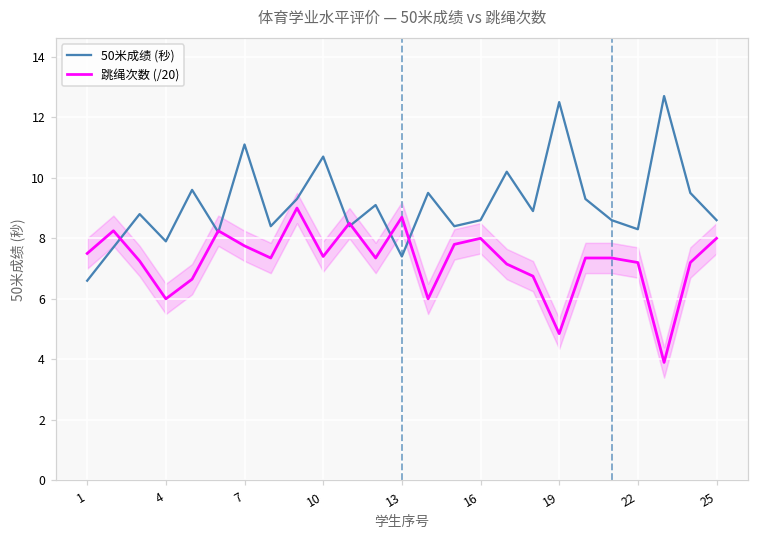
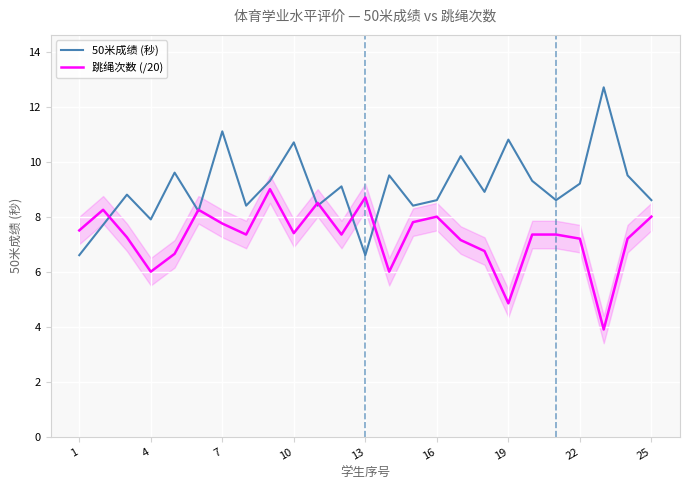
50米成绩 (秒), 13: 7.4 -> 6.6
50米成绩 (秒), 19: 12.5 -> 10.8
50米成绩 (秒), 22: 8.3 -> 9.2
